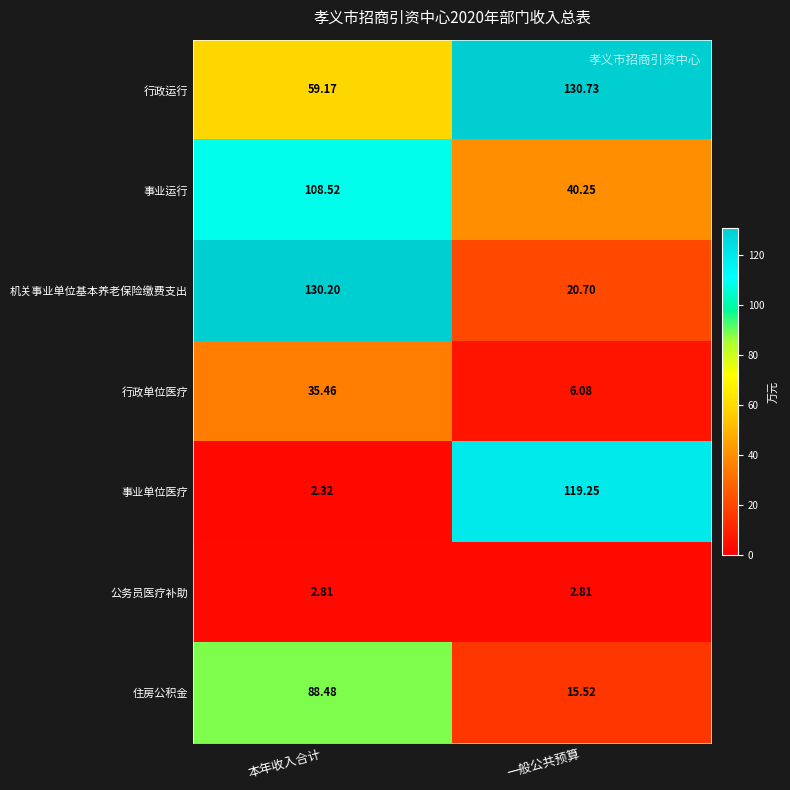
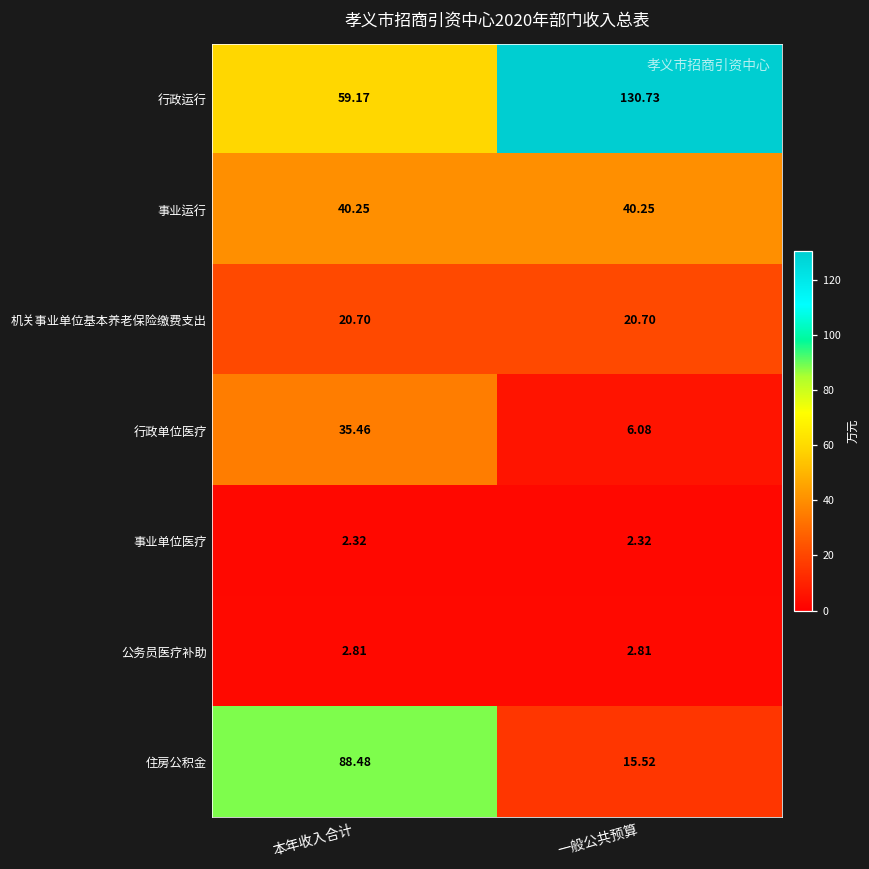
事业运行, 本年收入合计: 108.52 -> 40.25
机关事业单位基本养老保险缴费支出, 本年收入合计: 130.20 -> 20.70
事业单位医疗, 一般公共预算: 119.25 -> 2.32
